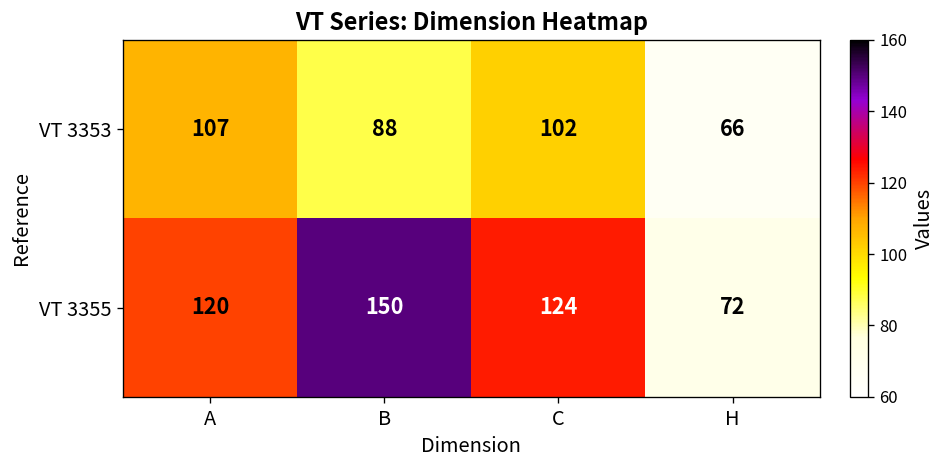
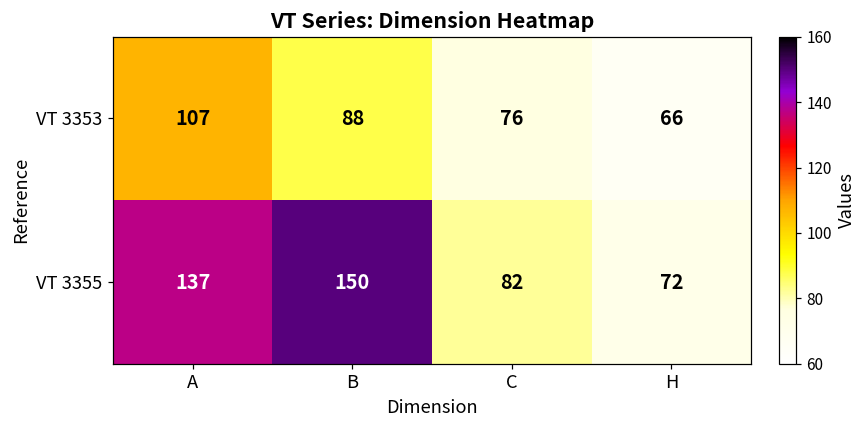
VT 3353, C: 102 -> 76
VT 3355, A: 120 -> 137
VT 3355, C: 124 -> 82
